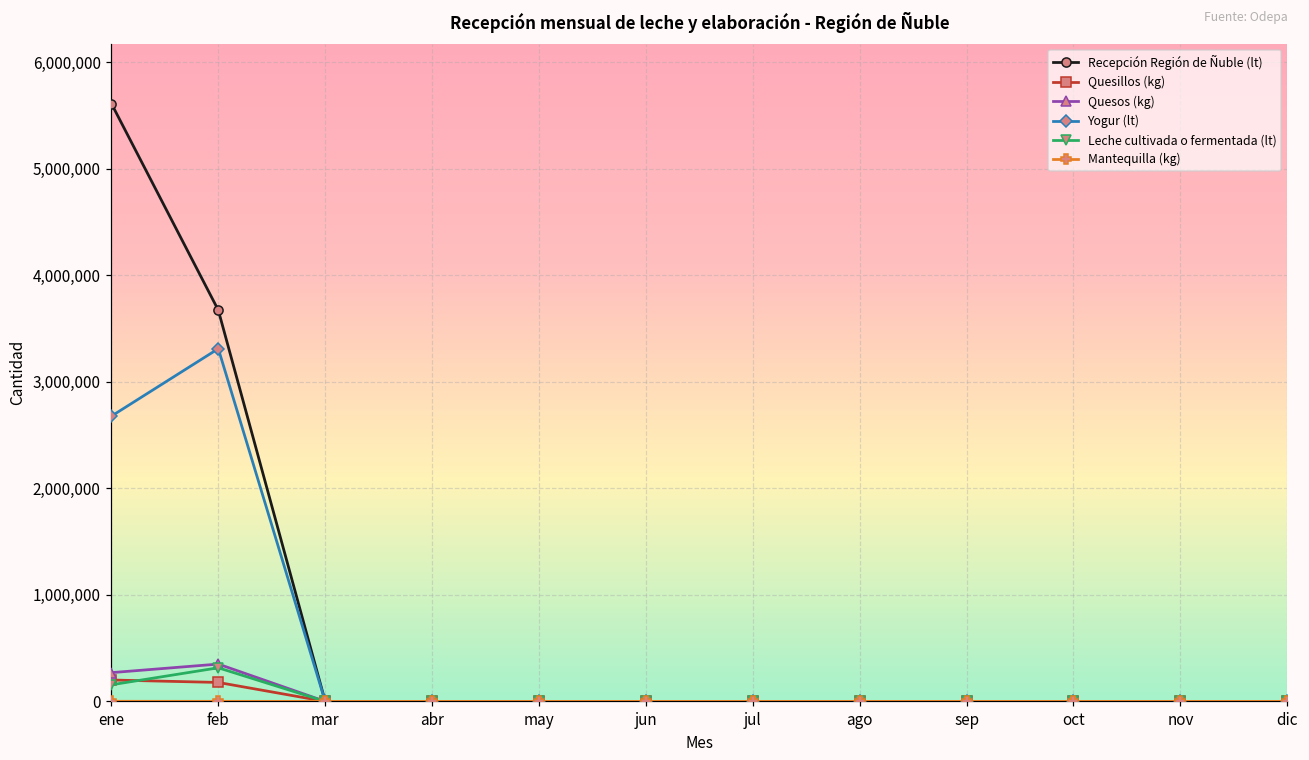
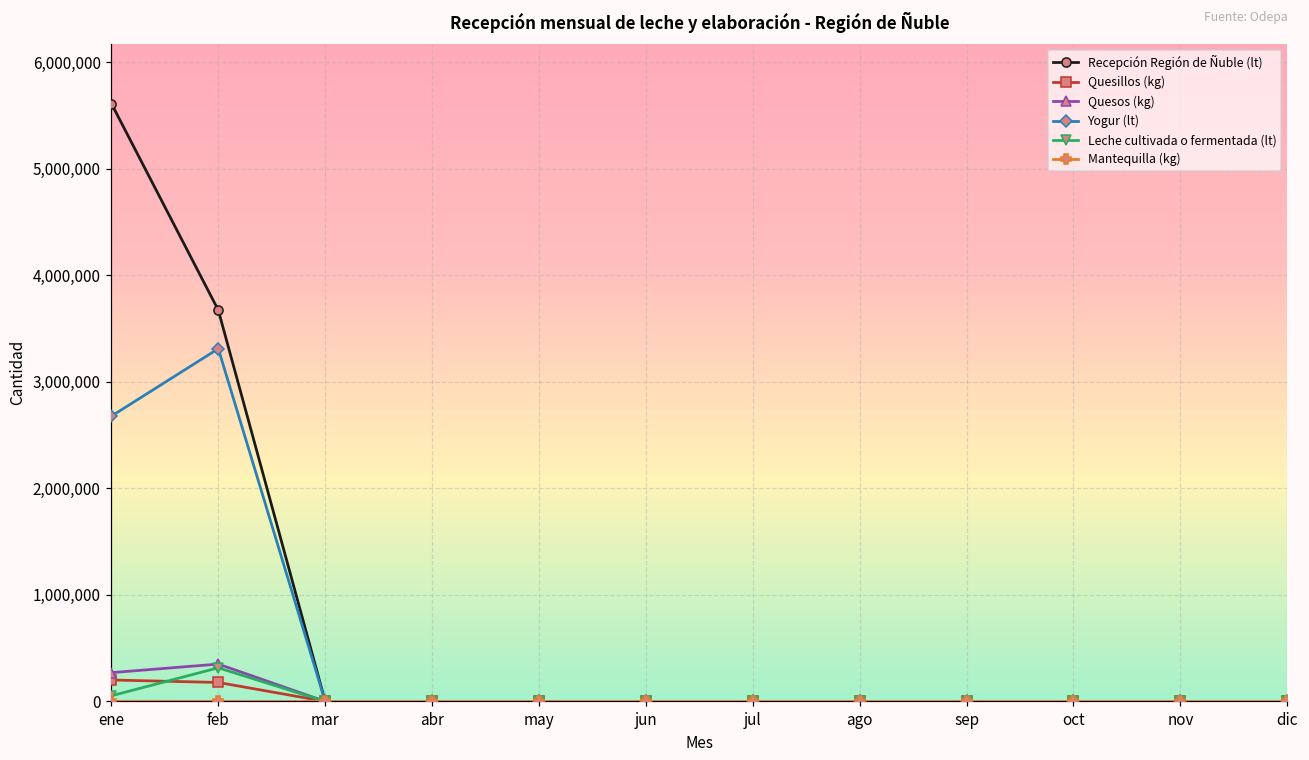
Leche cultivada o fermentada (lt), ene: 200,000 -> 100,000
